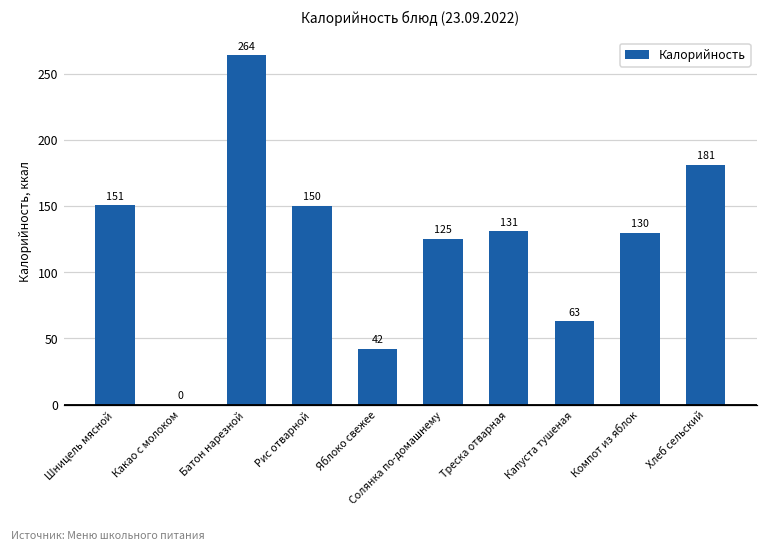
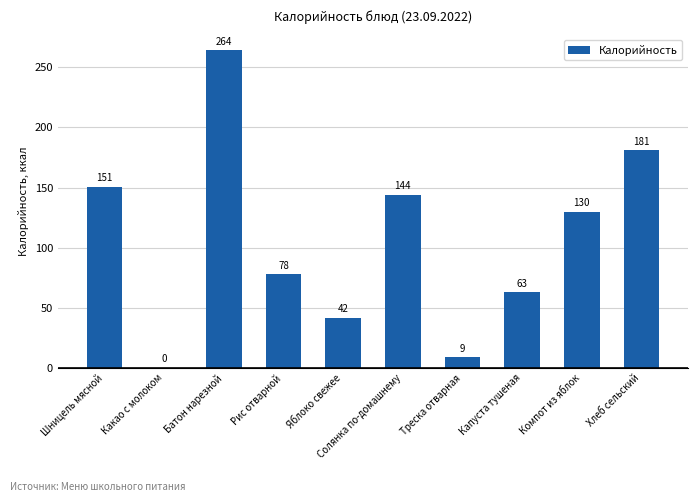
Рис отварной: 150 -> 78
Солянка по-домашнему: 125 -> 144
Треска отварная: 131 -> 9
